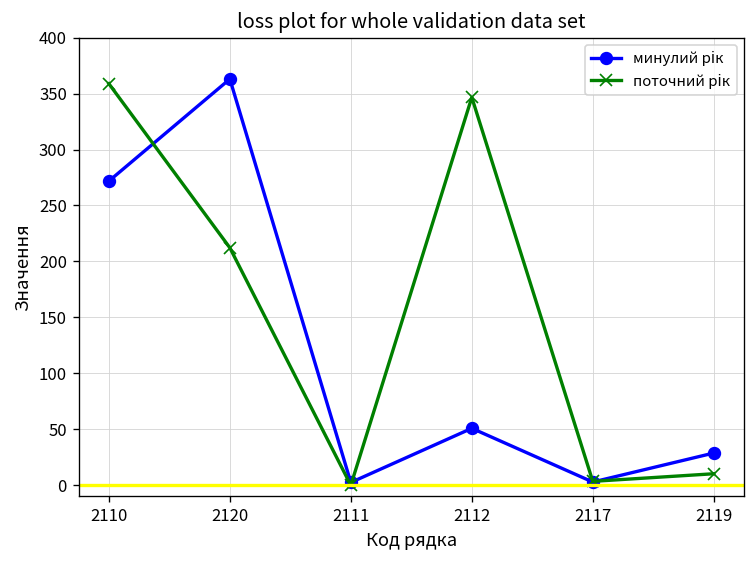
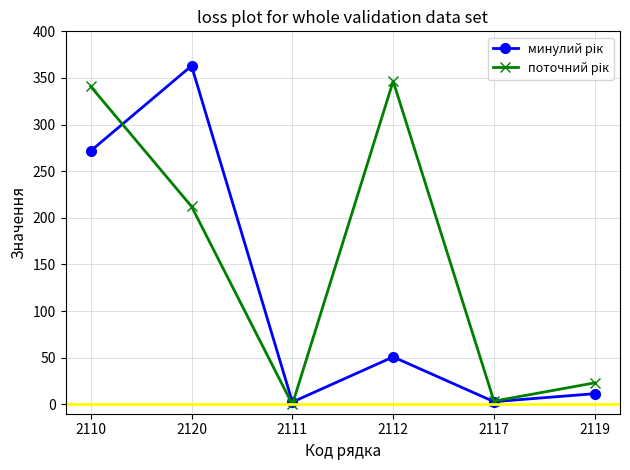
поточний рік, 2110: 360 -> 340
минулий рік, 2119: 30 -> 10
поточний рік, 2119: 10 -> 20
